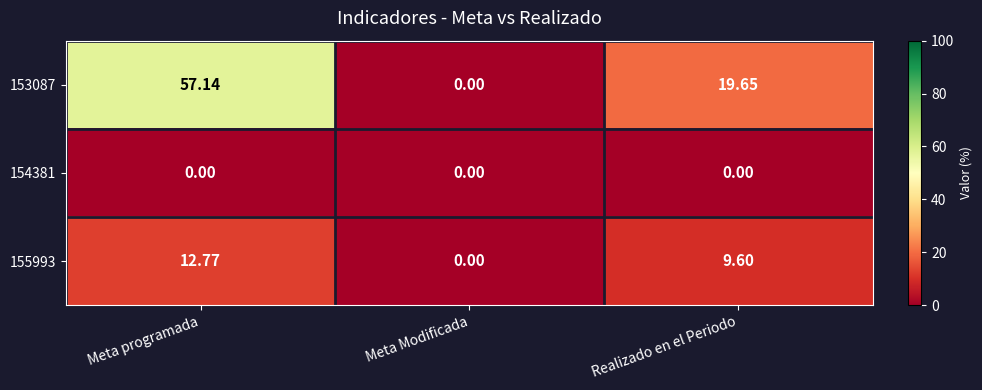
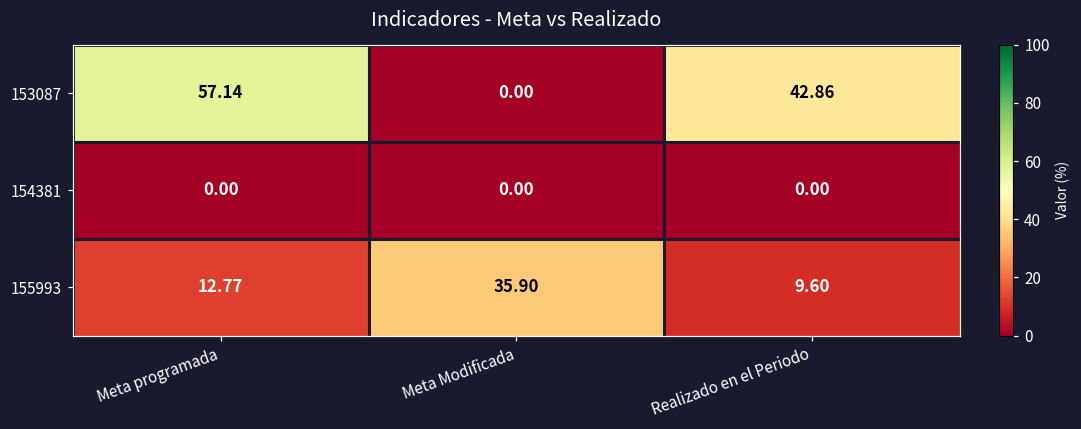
153087, Realizado en el Periodo: 19.65 -> 42.86
155993, Meta Modificada: 0.00 -> 35.90
